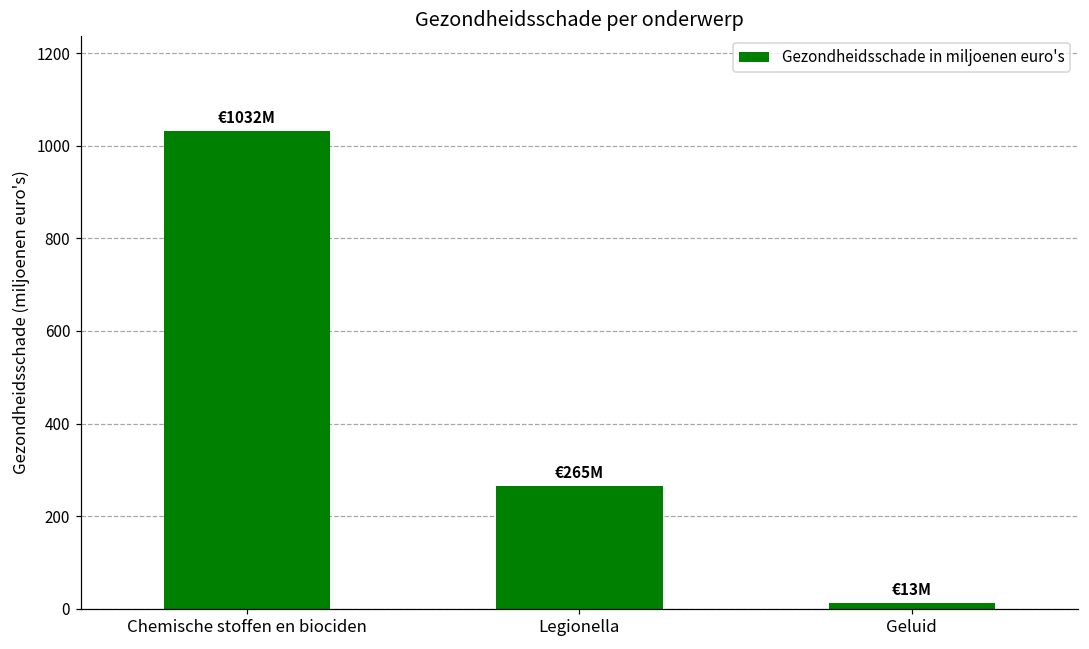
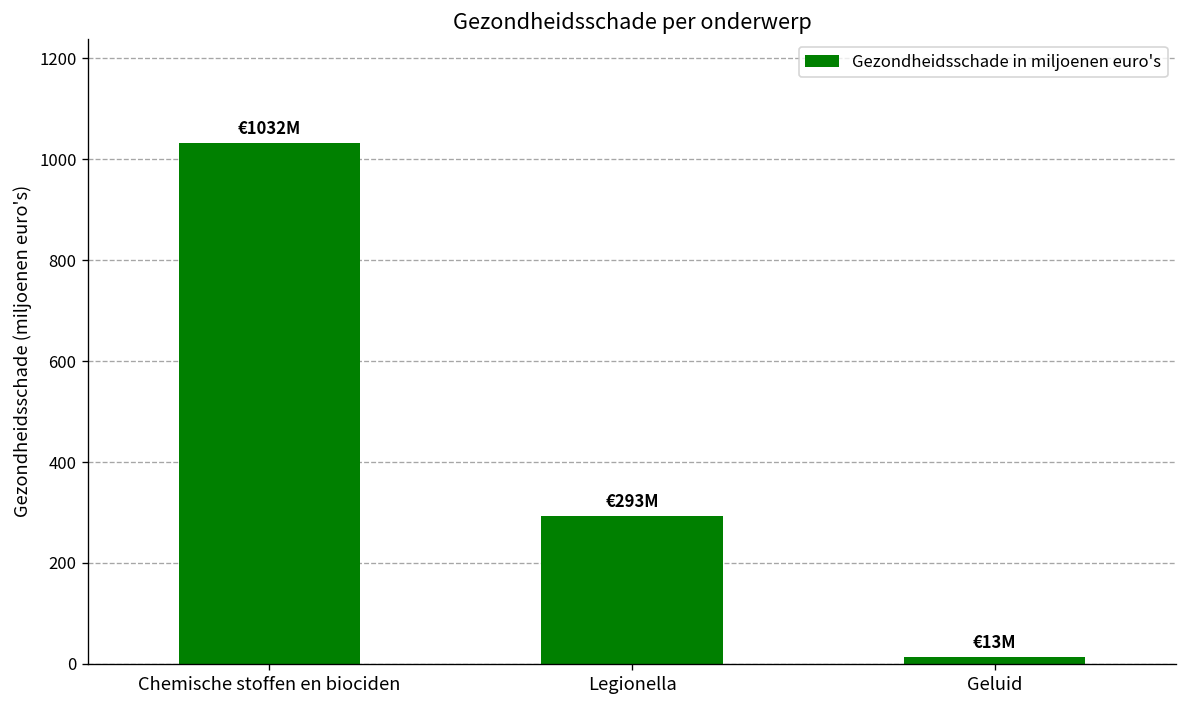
Legionella: €265M -> €293M
